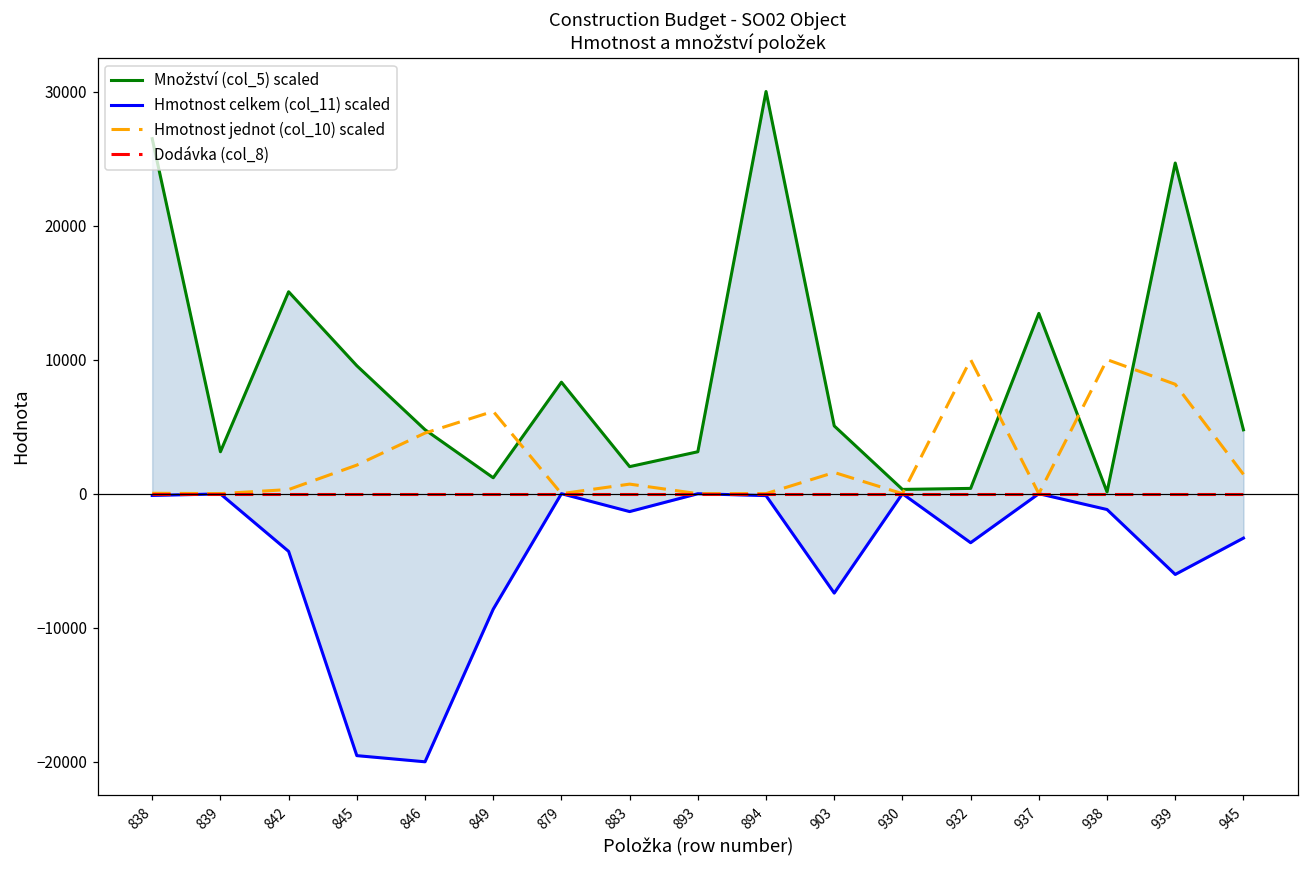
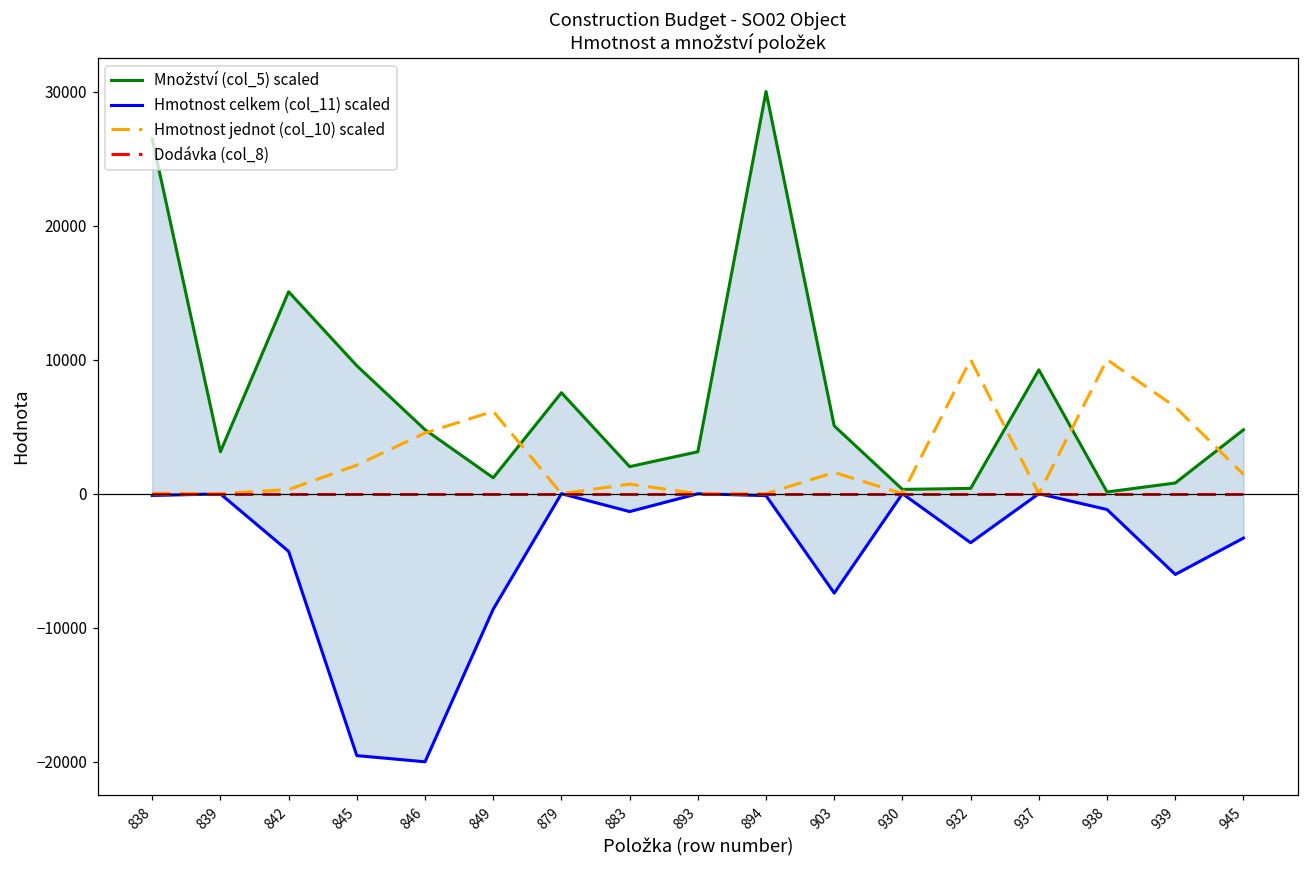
Množství (col_5) scaled, 879: 8300 -> 7500
Množství (col_5) scaled, 937: 13400 -> 9200
Množství (col_5) scaled, 939: 24700 -> 800
Hmotnost jednot (col_10) scaled, 939: 8200 -> 6500
